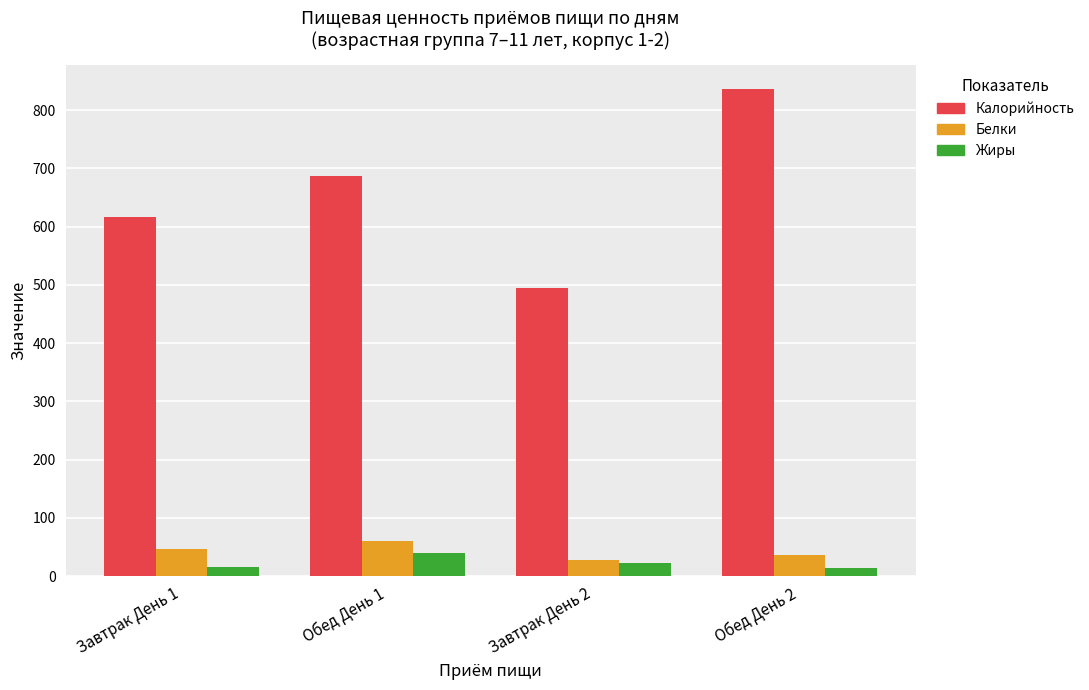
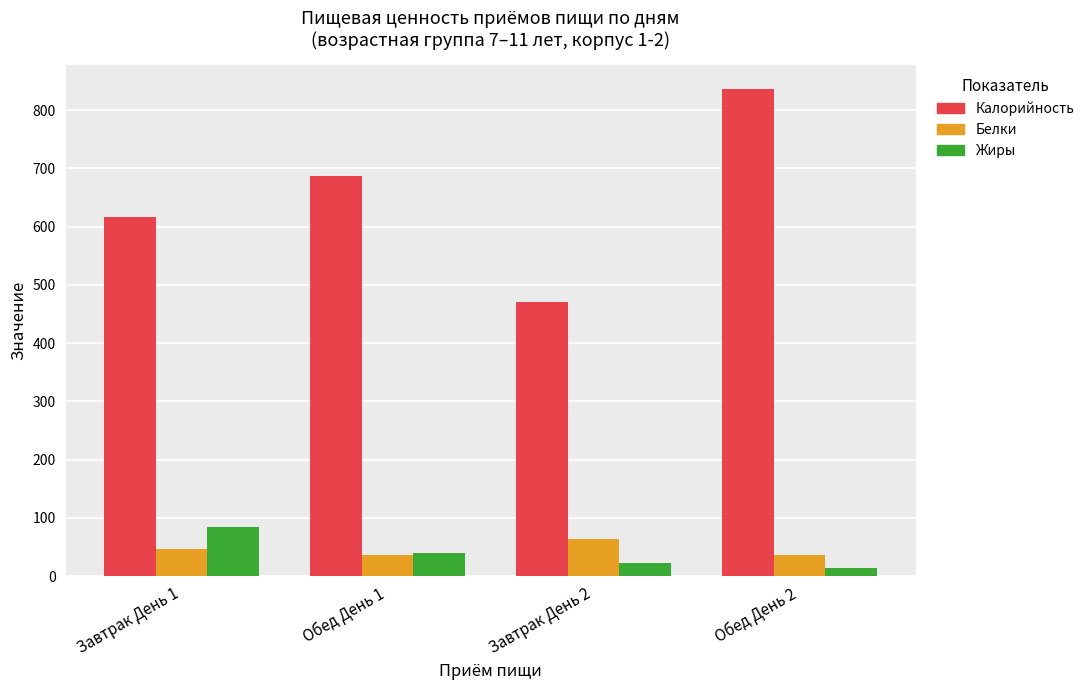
Жиры, Завтрак День 1: 10 -> 80
Белки, Обед День 1: 60 -> 40
Калорийность, Завтрак День 2: 490 -> 470
Белки, Завтрак День 2: 30 -> 60
